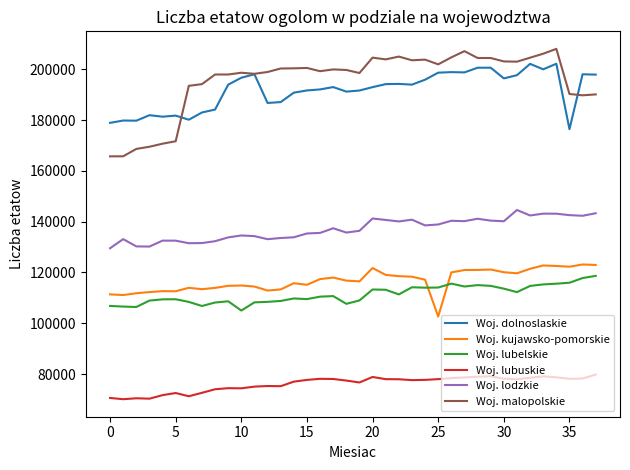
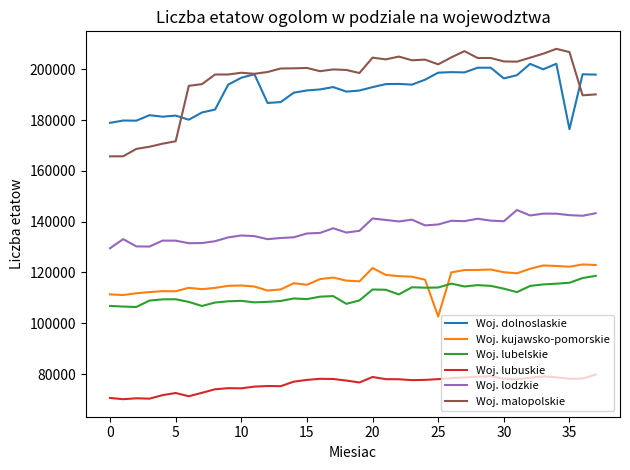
Woj. lubelskie, 10: 105000 -> 109000
Woj. malopolskie, 35: 190000 -> 207000
